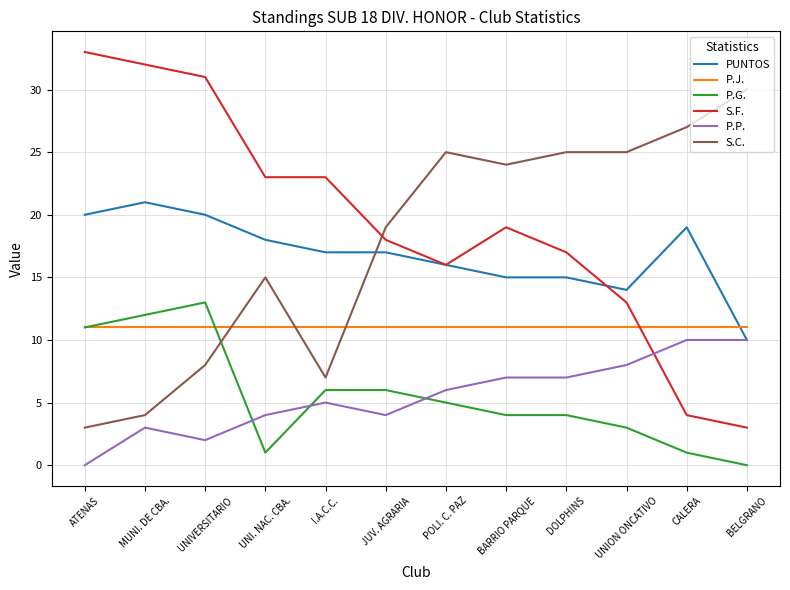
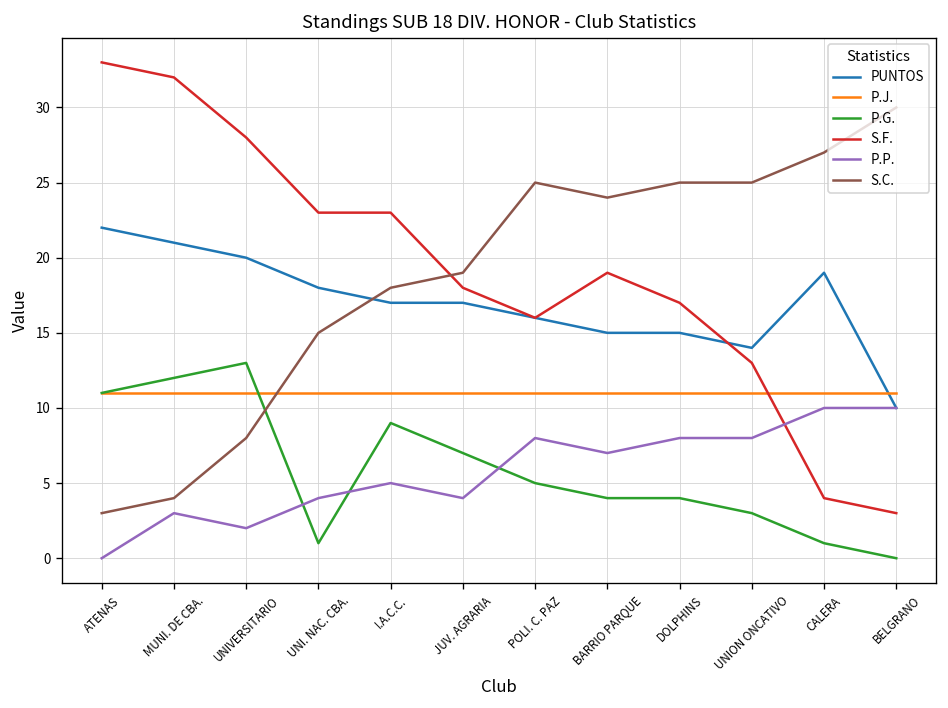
PUNTOS, ATENAS: 20 -> 22
S.F., UNIVERSITARIO: 31 -> 28
P.G., I.A.C.C.: 6 -> 9
S.C., I.A.C.C.: 7 -> 18
P.G., JUV. AGRARIA: 6 -> 7
P.P., POLI. C. PAZ: 6 -> 8
P.P., DOLPHINS: 7 -> 8
